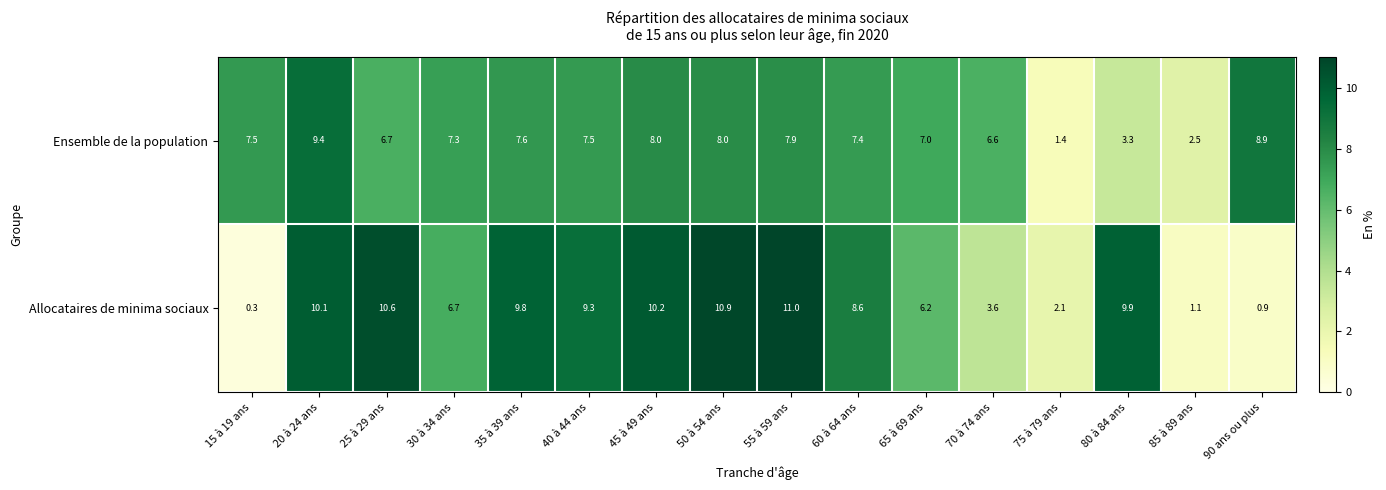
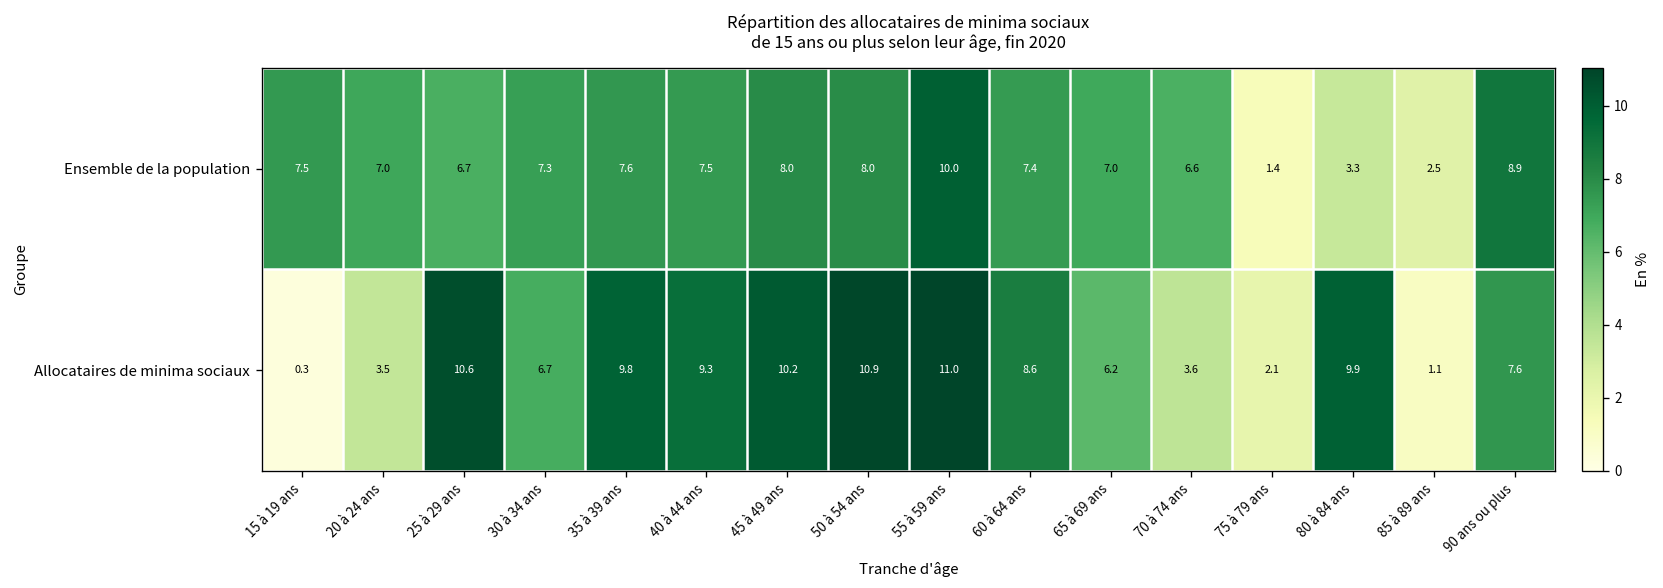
Ensemble de la population, 20 à 24 ans: 9.4 -> 7.0
Ensemble de la population, 55 à 59 ans: 7.9 -> 10.0
Allocataires de minima sociaux, 20 à 24 ans: 10.1 -> 3.5
Allocataires de minima sociaux, 90 ans ou plus: 0.9 -> 7.6
